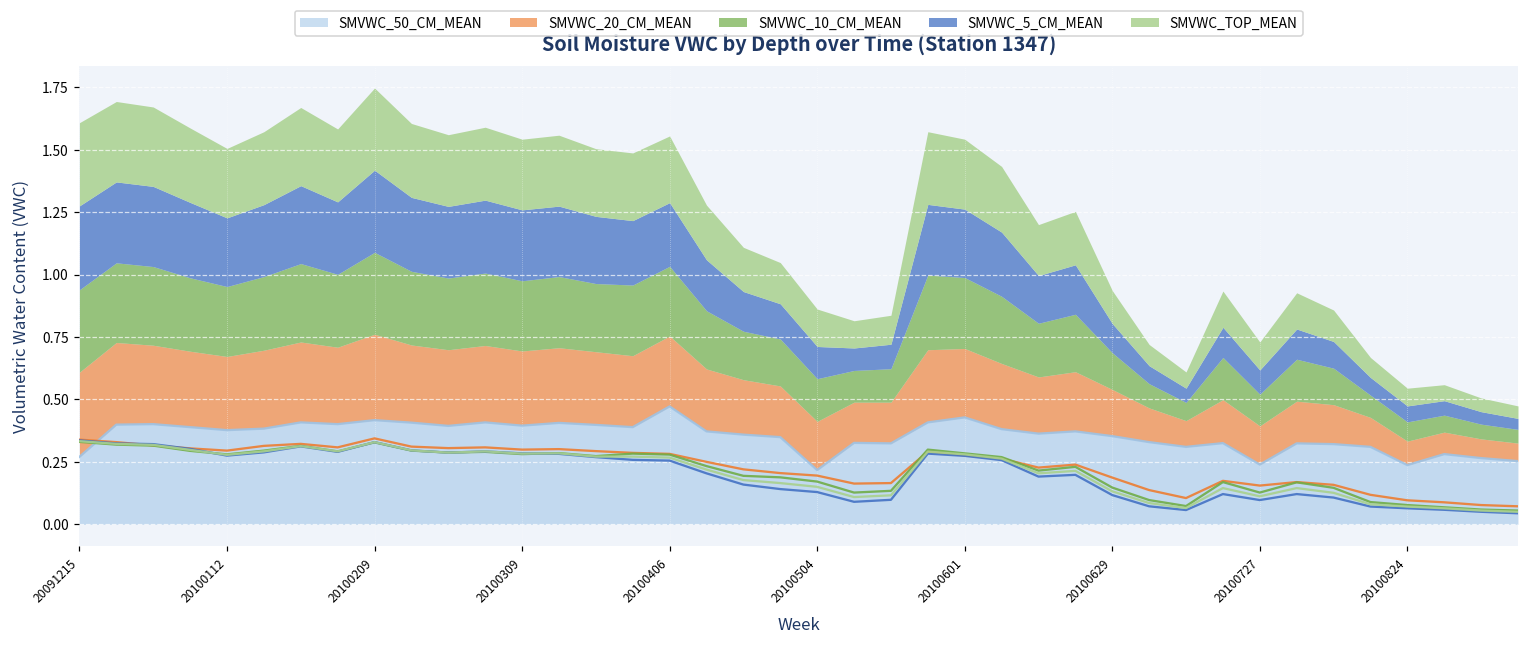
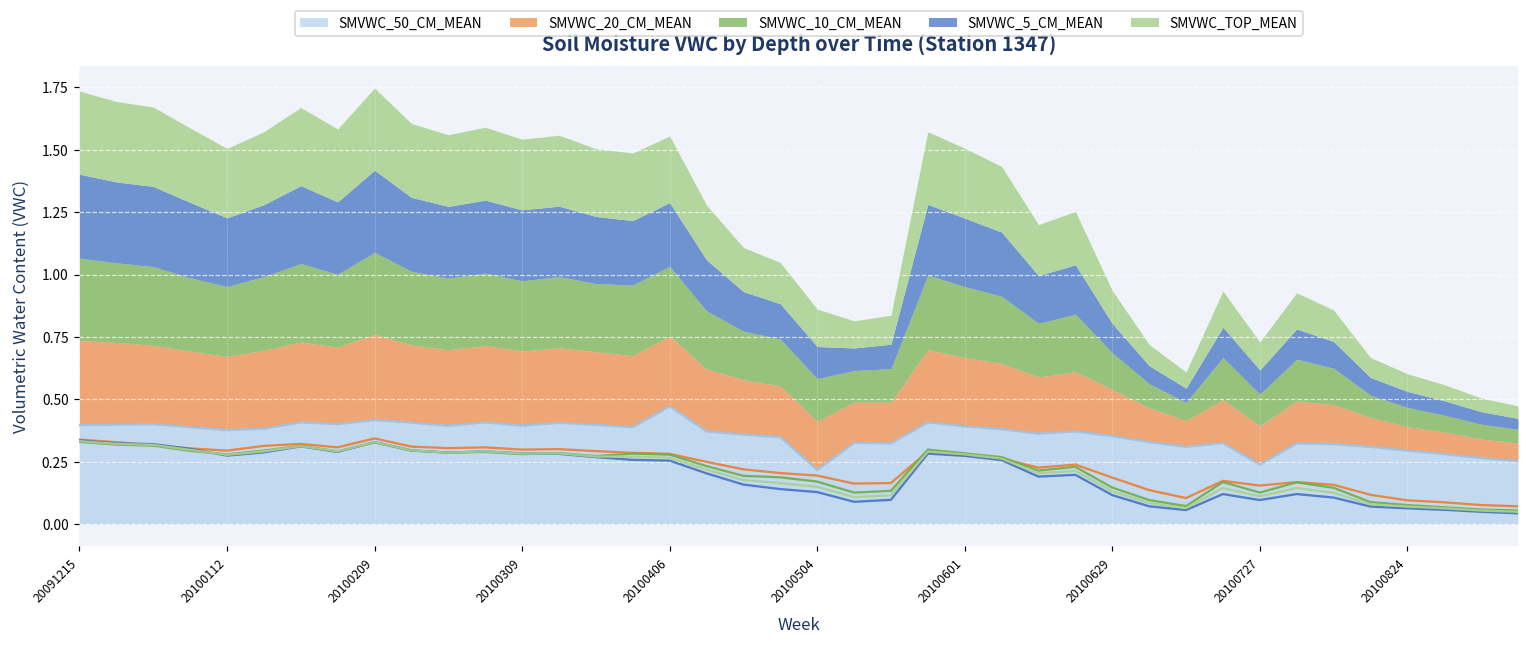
SMVWC_50_CM_MEAN, 20091215: 0.27 -> 0.40
SMVWC_50_CM_MEAN, 20100601: 0.43 -> 0.39
SMVWC_50_CM_MEAN, 20100824: 0.24 -> 0.30
